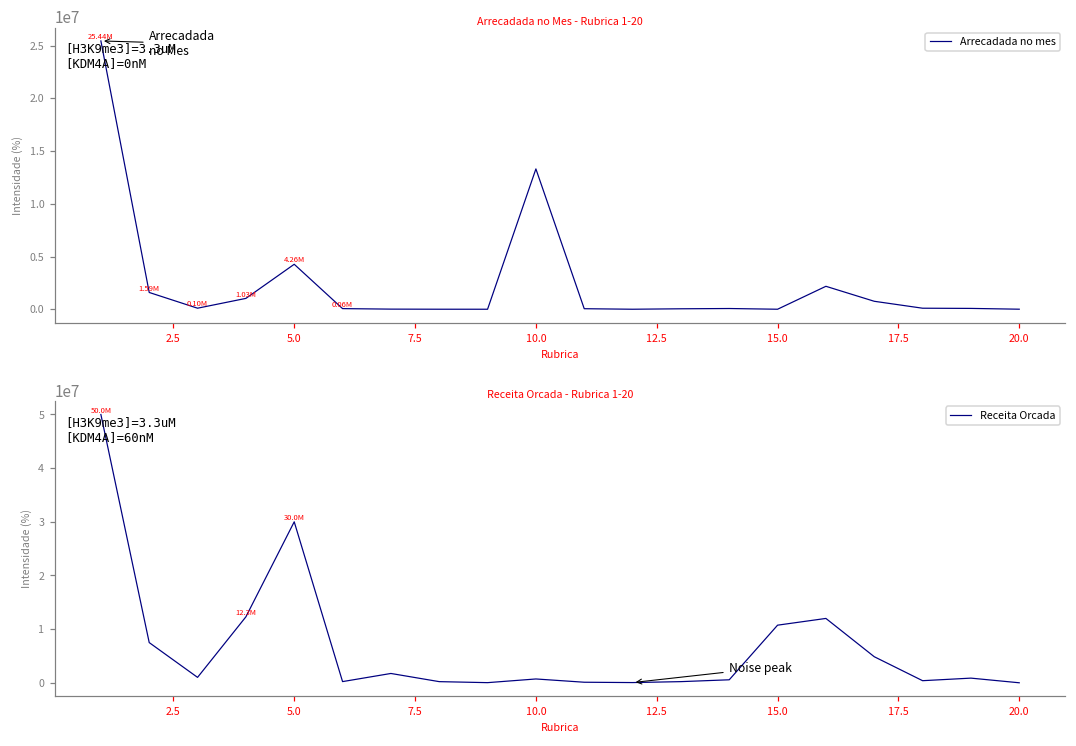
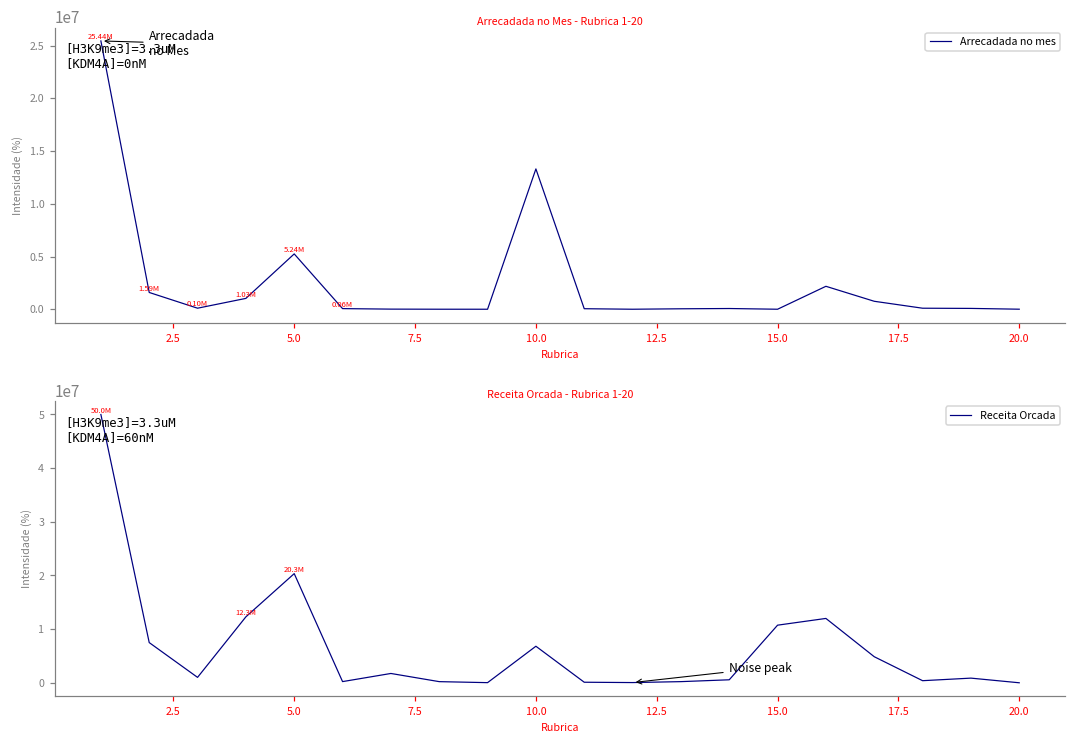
Arrecadada no Mes - Rubrica 1-20, 5.0: 4.26M -> 5.24M
Receita Orcada - Rubrica 1-20, 5.0: 30.0M -> 20.3M
Receita Orcada - Rubrica 1-20, 10.0: 1000000 -> 7000000
